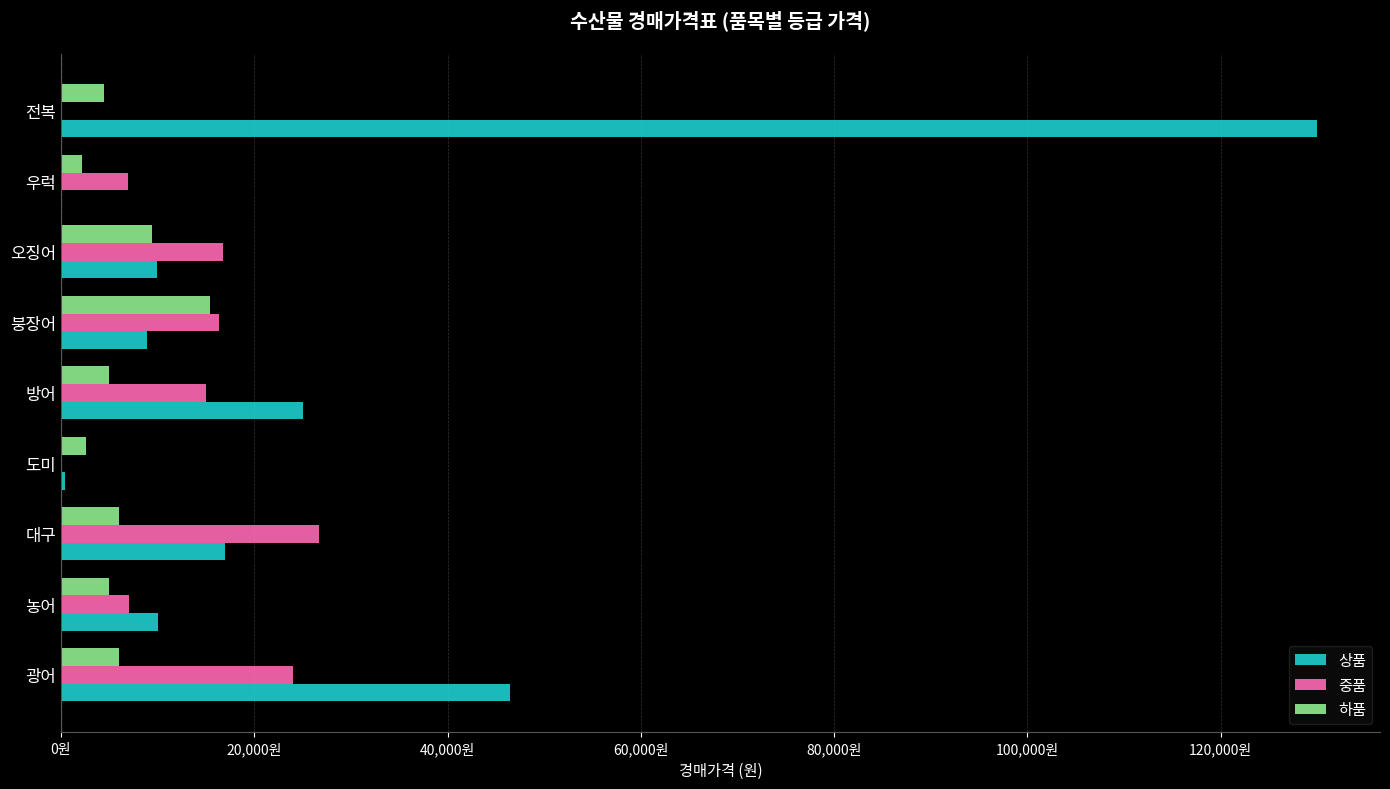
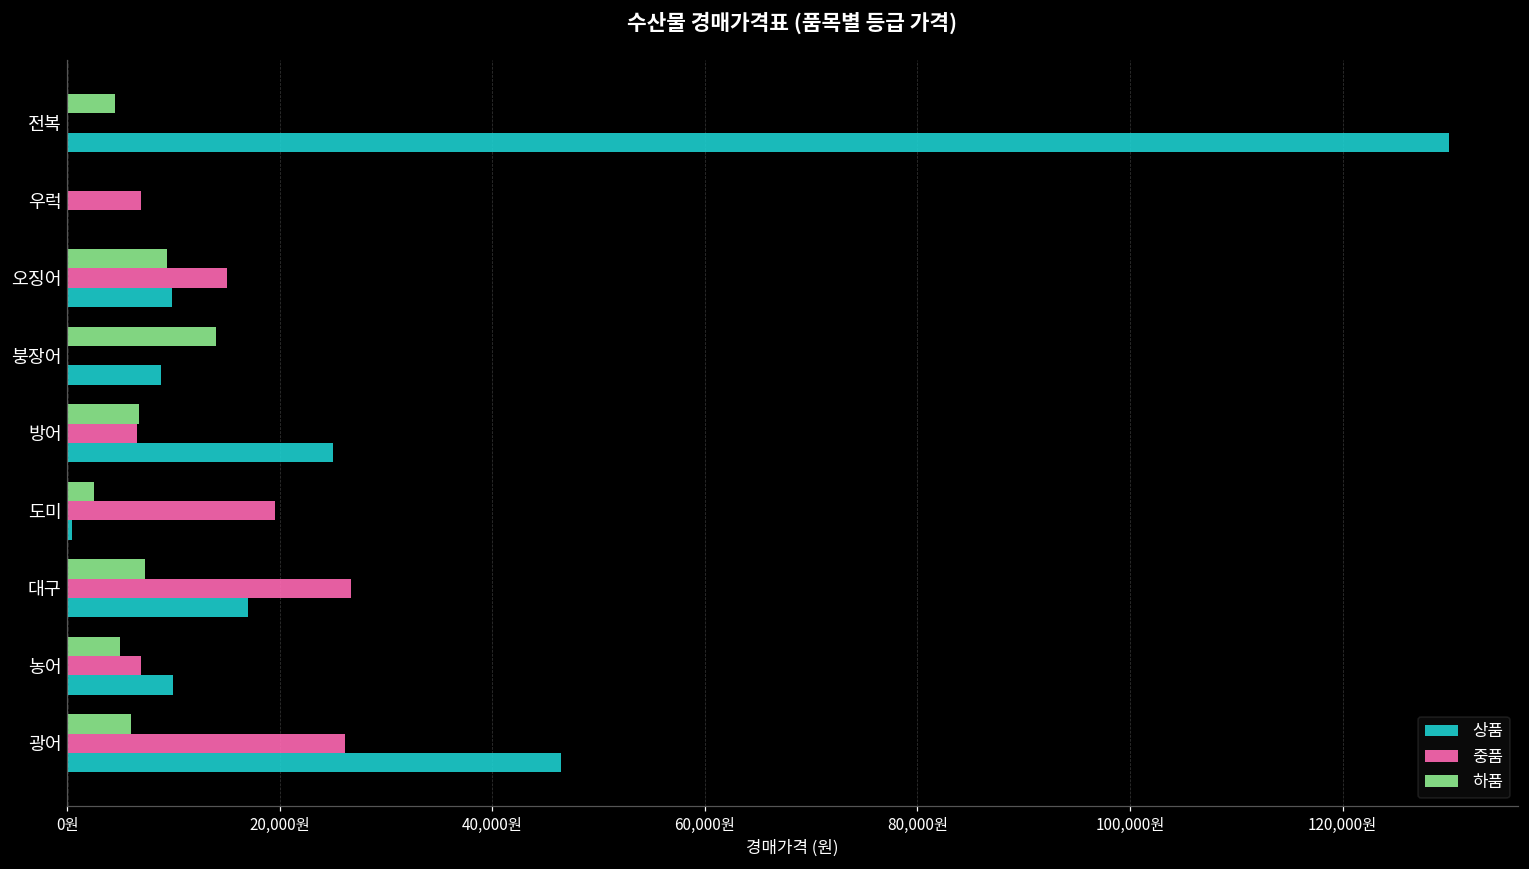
하품, 우럭: 2,000원 -> 0원
중품, 오징어: 17,000원 -> 15,000원
하품, 붕장어: 15,000원 -> 14,000원
중품, 붕장어: 16,000원 -> 0원
하품, 방어: 5,000원 -> 7,000원
중품, 방어: 15,000원 -> 7,000원
중품, 도미: 0원 -> 20,000원
하품, 대구: 6,000원 -> 7,000원
중품, 광어: 24,000원 -> 26,000원
